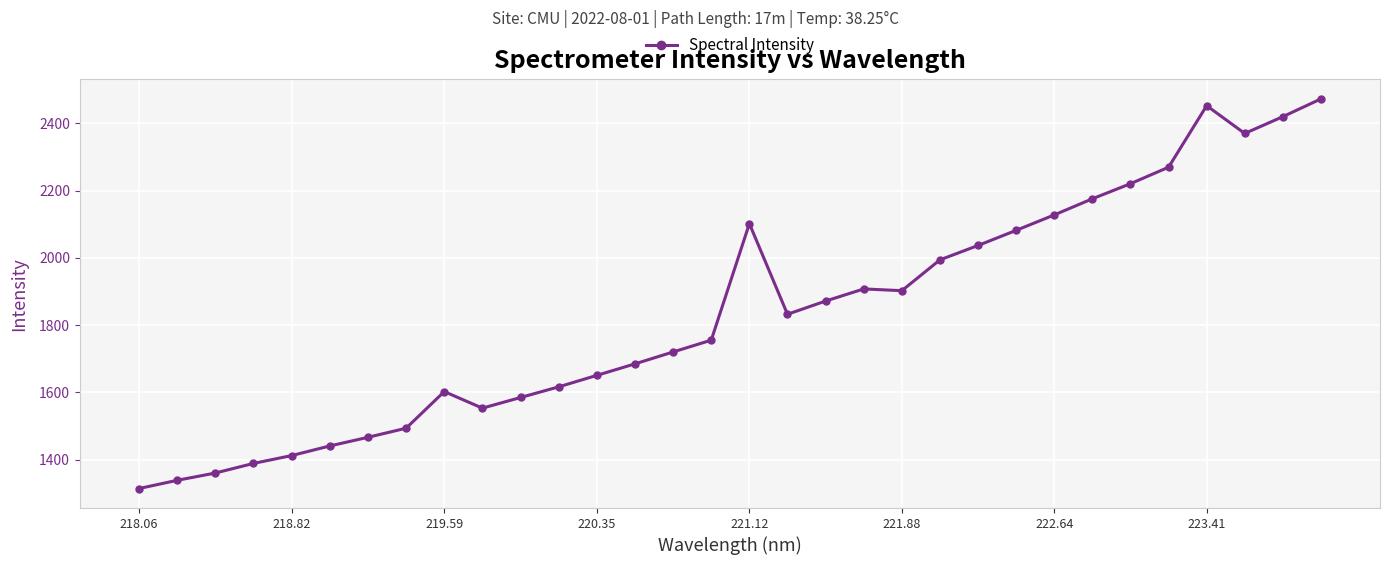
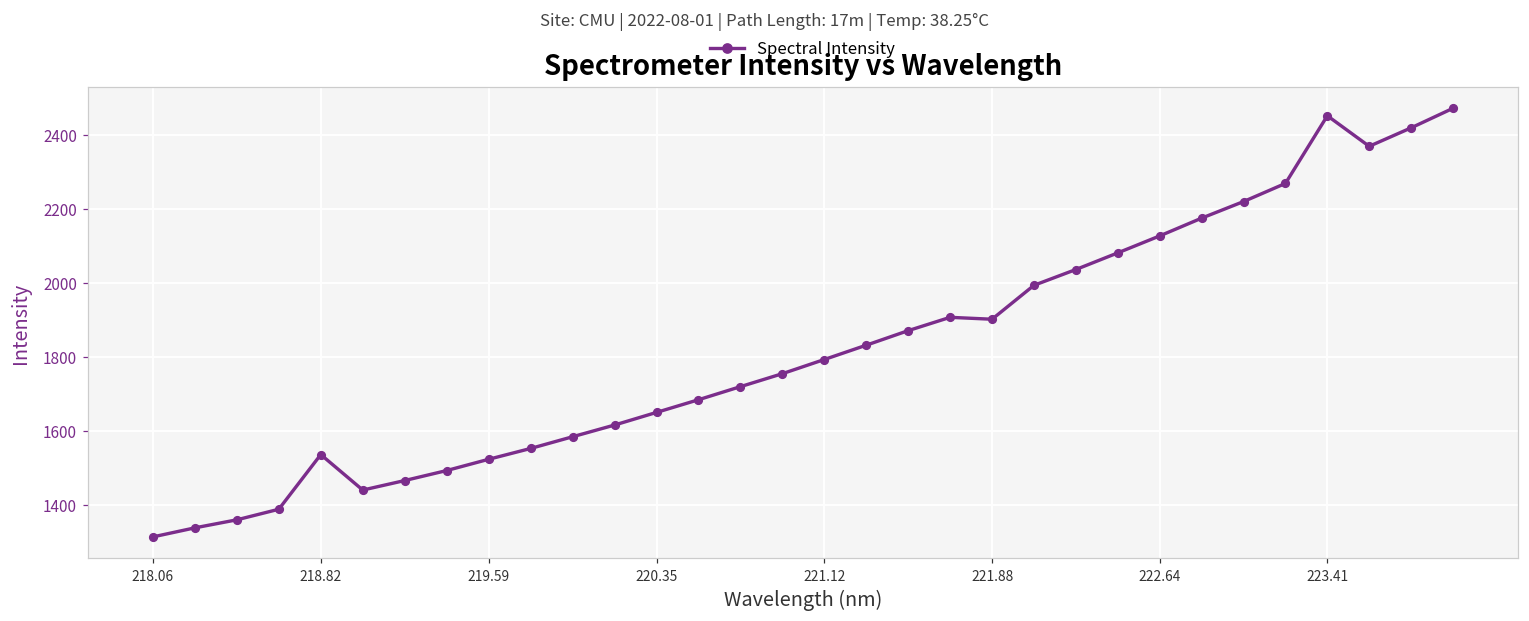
218.82: 1410 -> 1540
219.59: 1600 -> 1520
221.12: 2100 -> 1790
